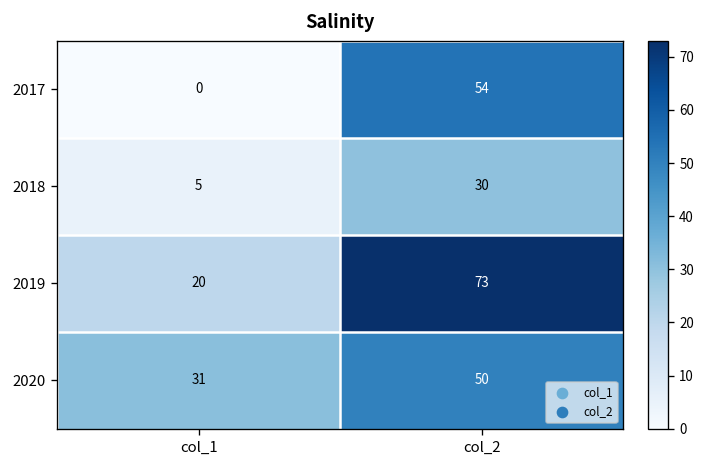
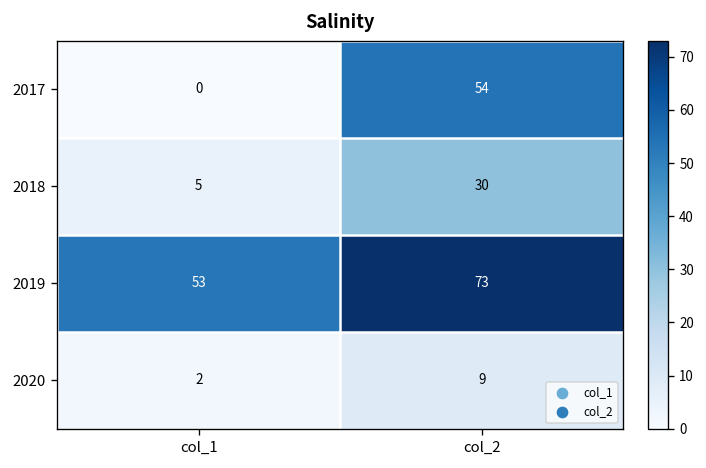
2019, col_1: 20 -> 53
2020, col_1: 31 -> 2
2020, col_2: 50 -> 9
